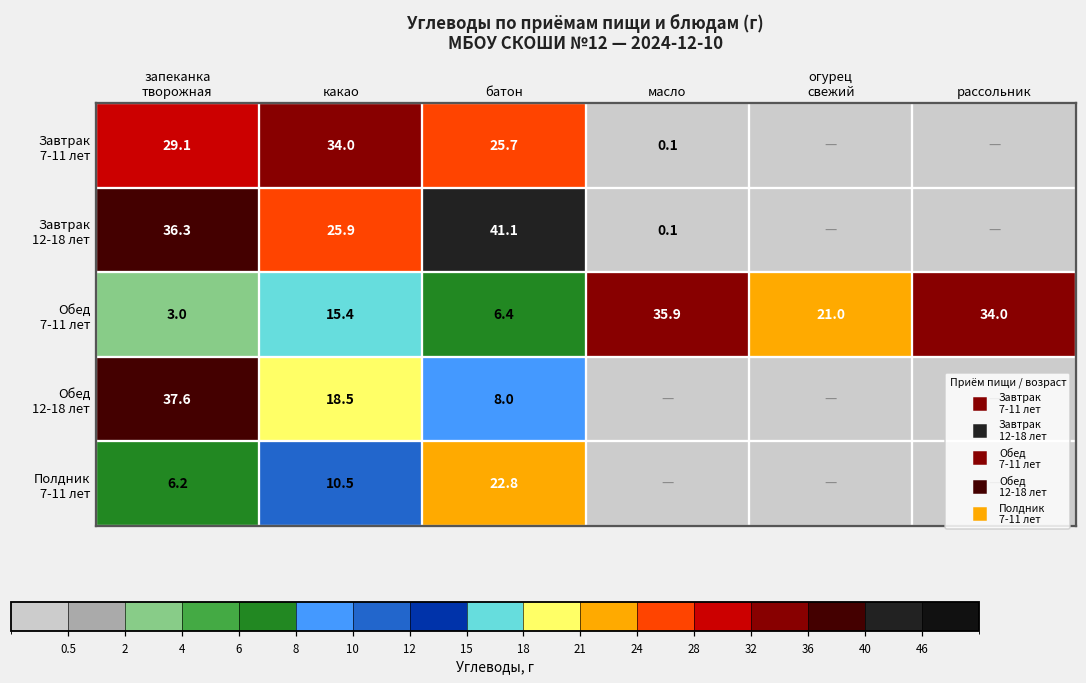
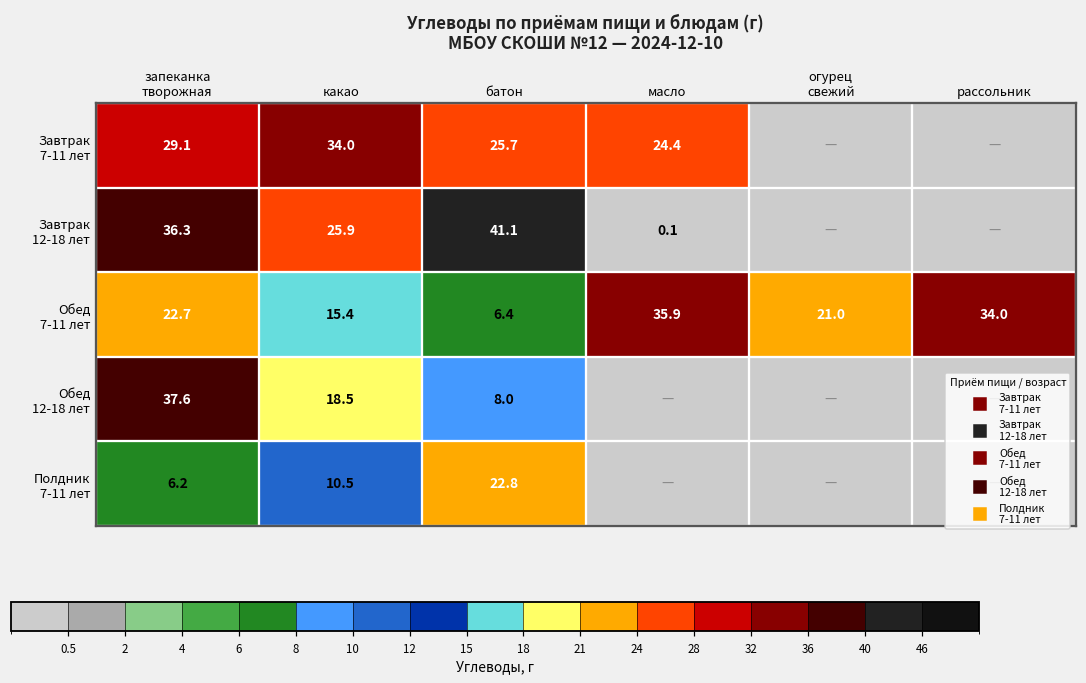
Завтрак 7-11 лет, масло: 0.1 -> 24.4
Обед 7-11 лет, запеканка творожная: 3.0 -> 22.7
